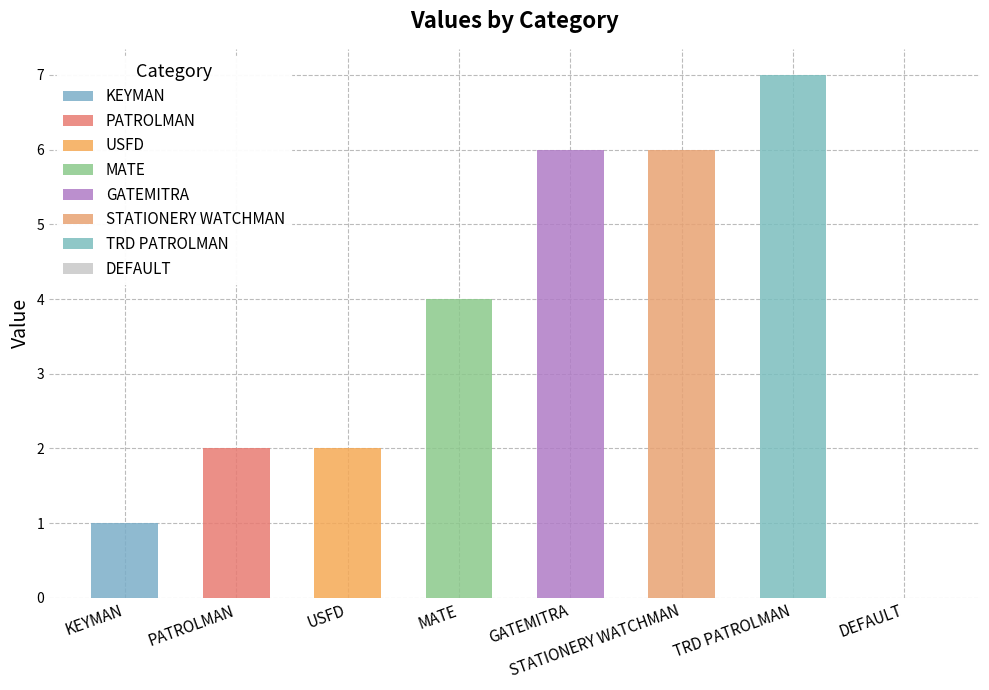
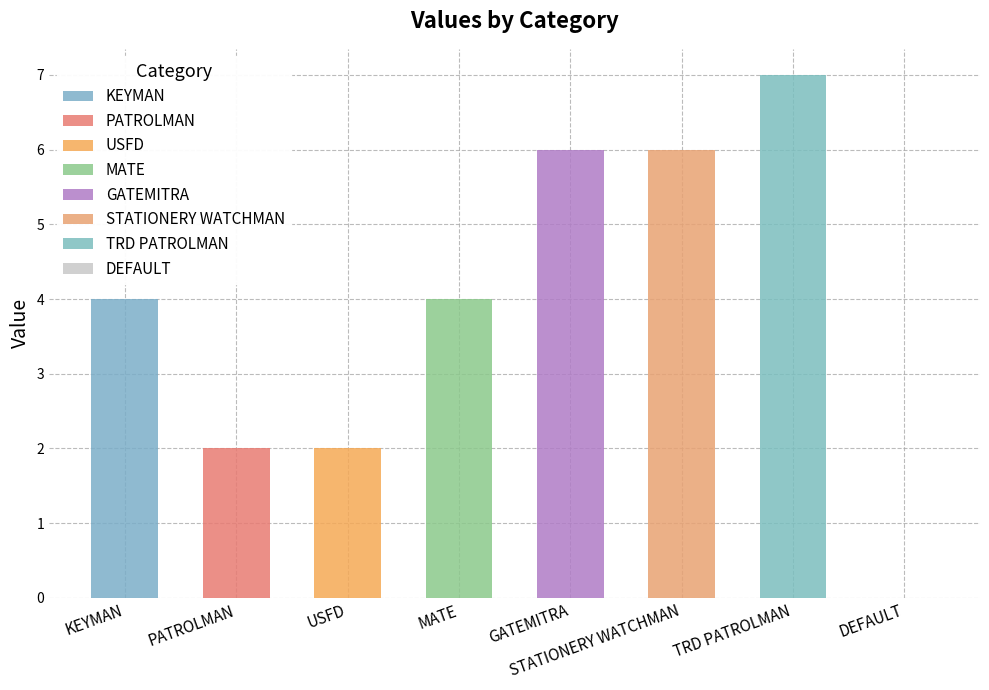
KEYMAN: 1 -> 4
